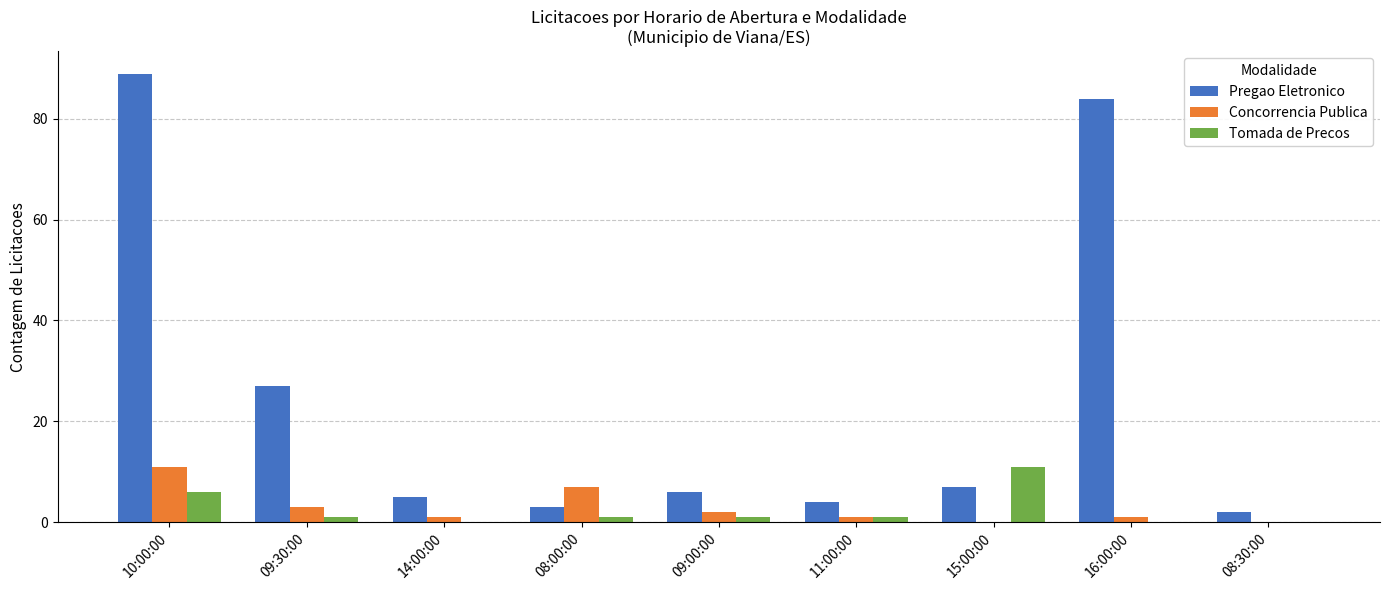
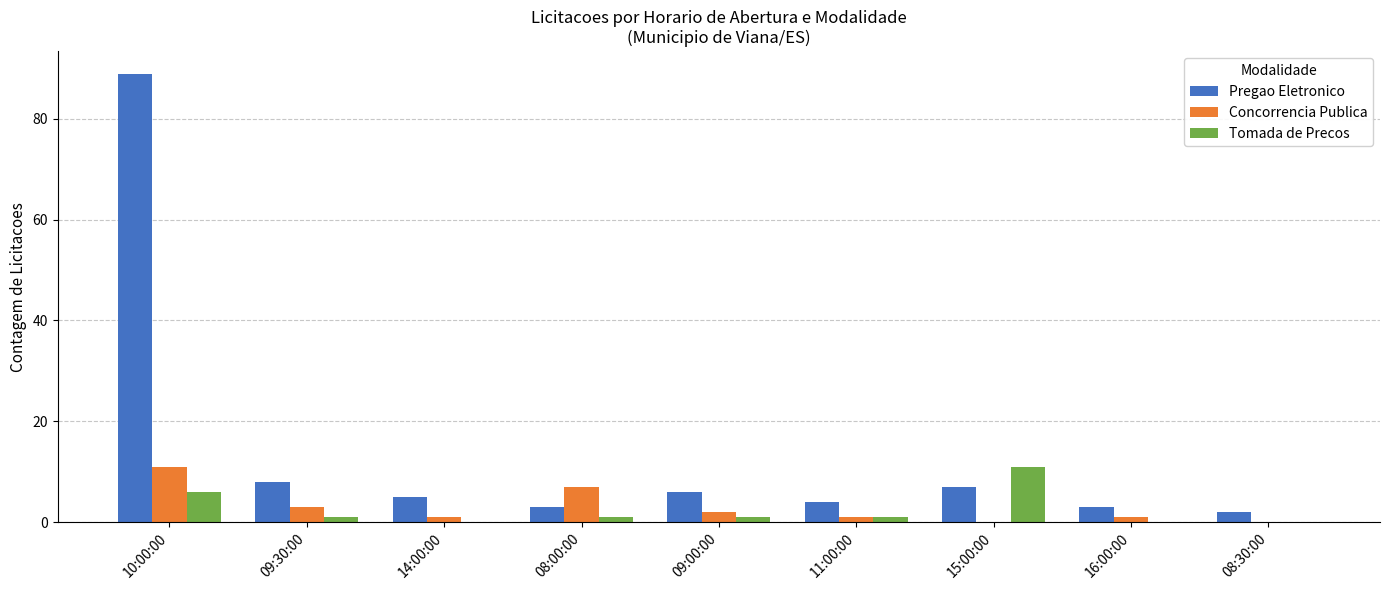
Pregao Eletronico, 09:30:00: 27 -> 8
Pregao Eletronico, 16:00:00: 84 -> 3
